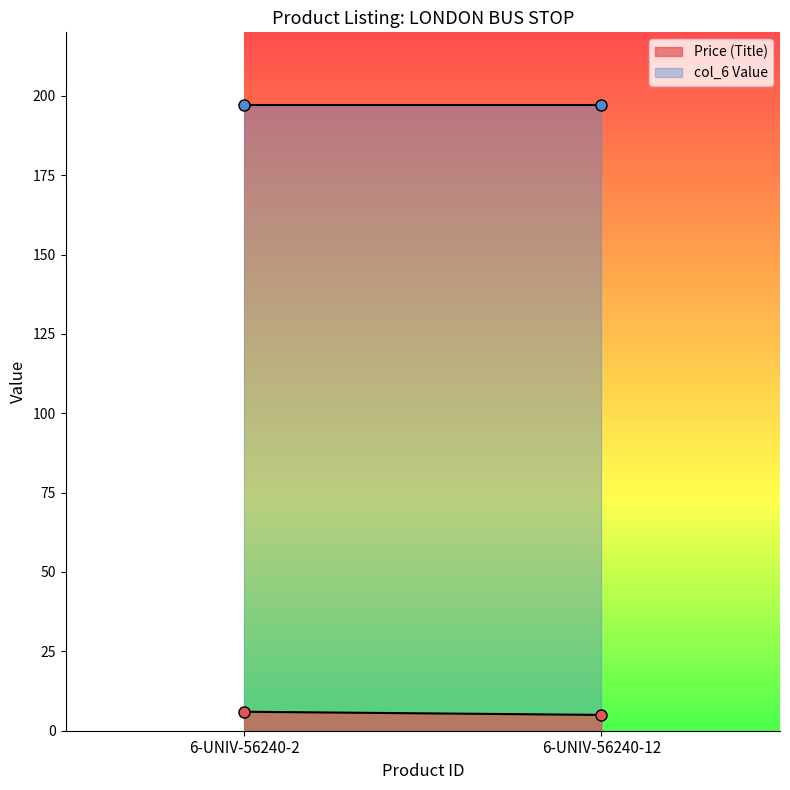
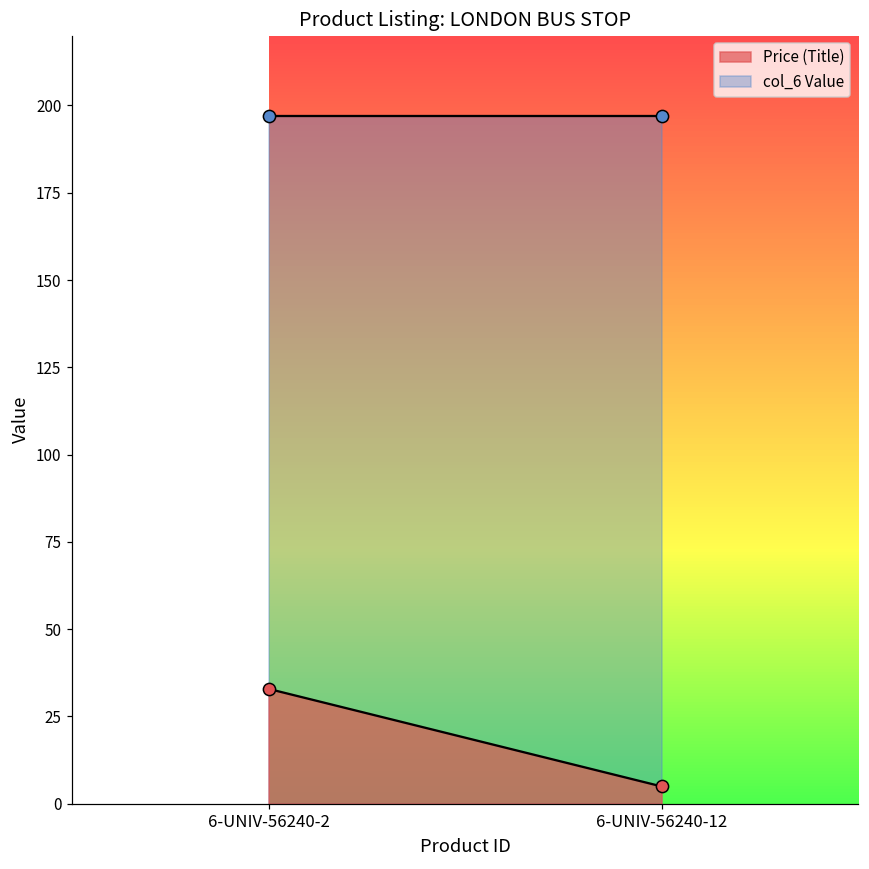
Price (Title), 6-UNIV-56240-2: 6 -> 33
